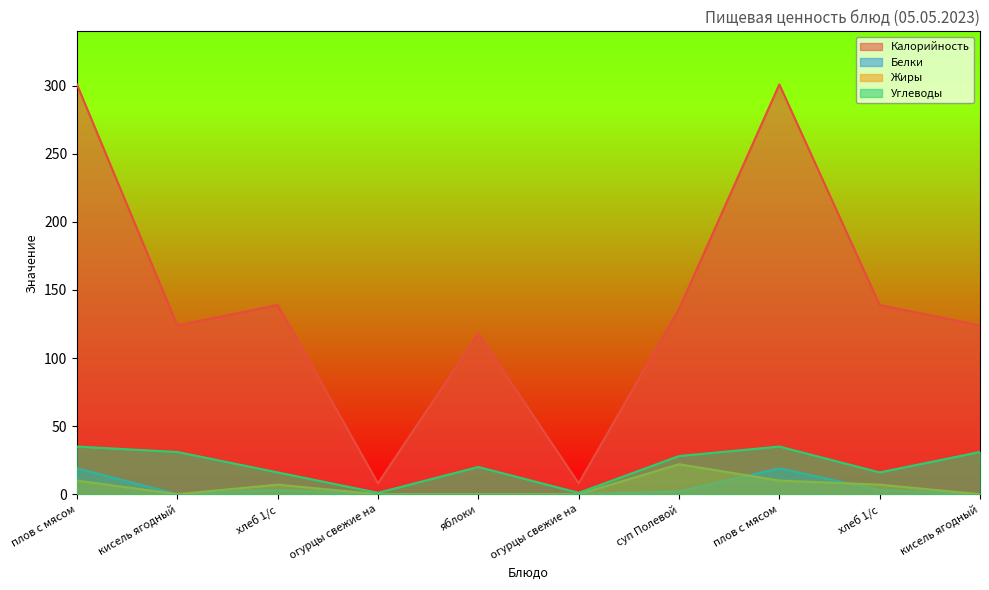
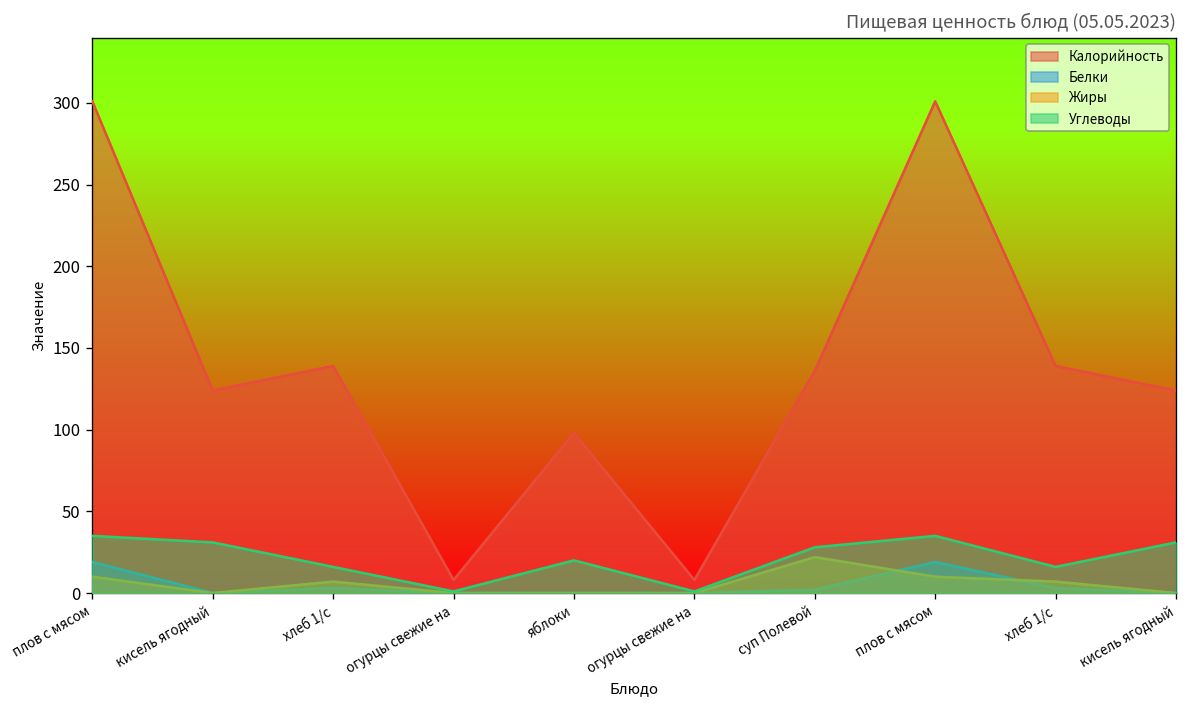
Калорийность, яблоки: 118 -> 98
